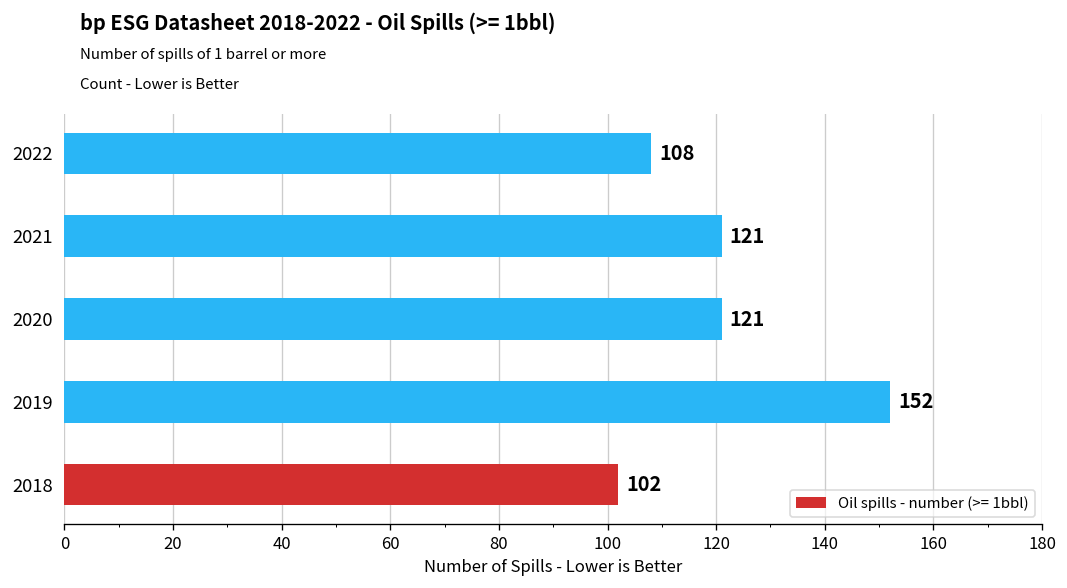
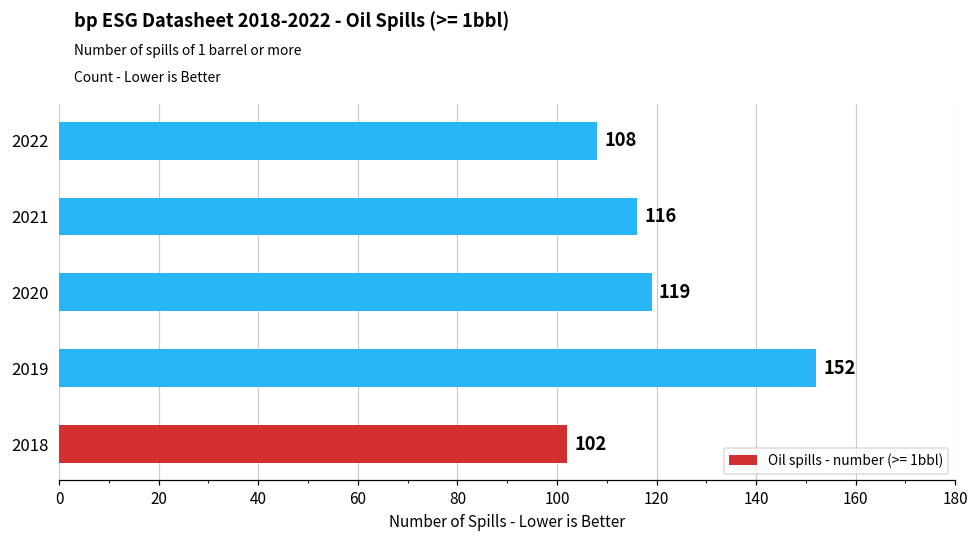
2021: 121 -> 116
2020: 121 -> 119
